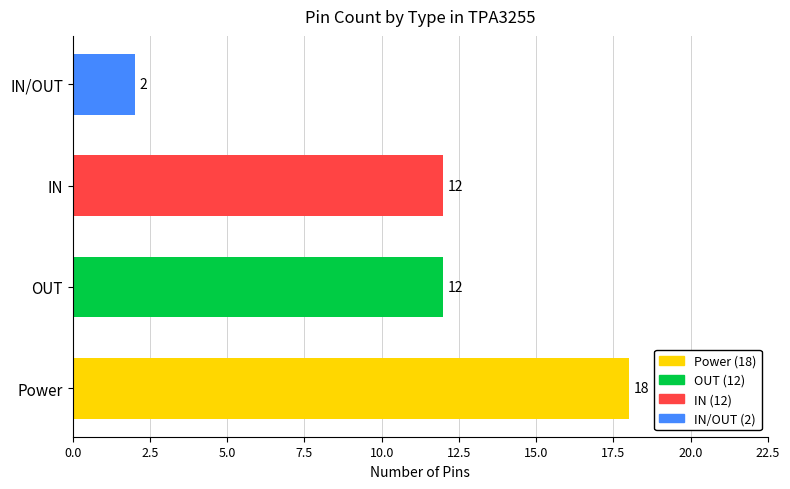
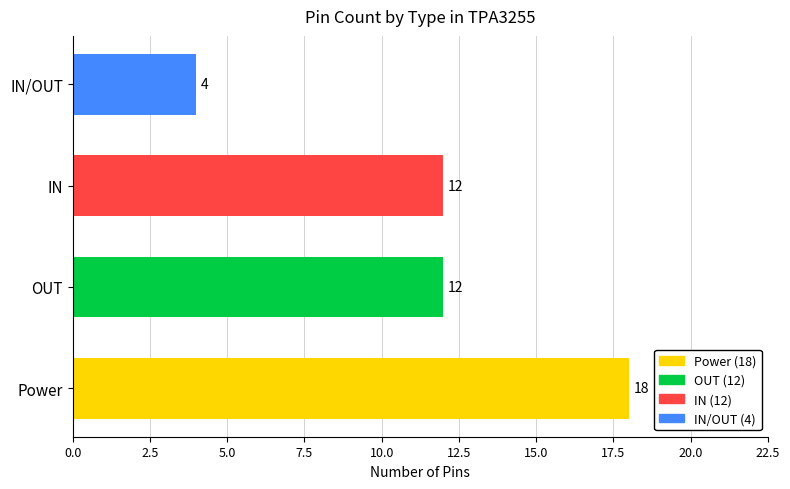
IN/OUT: 2 -> 4
